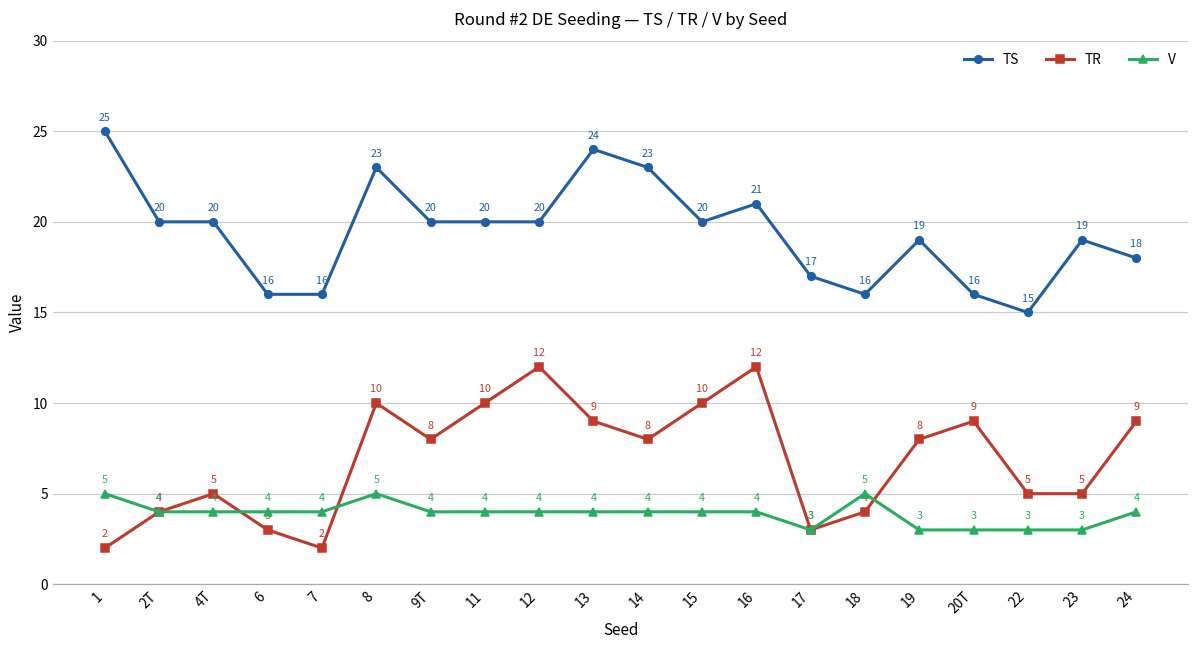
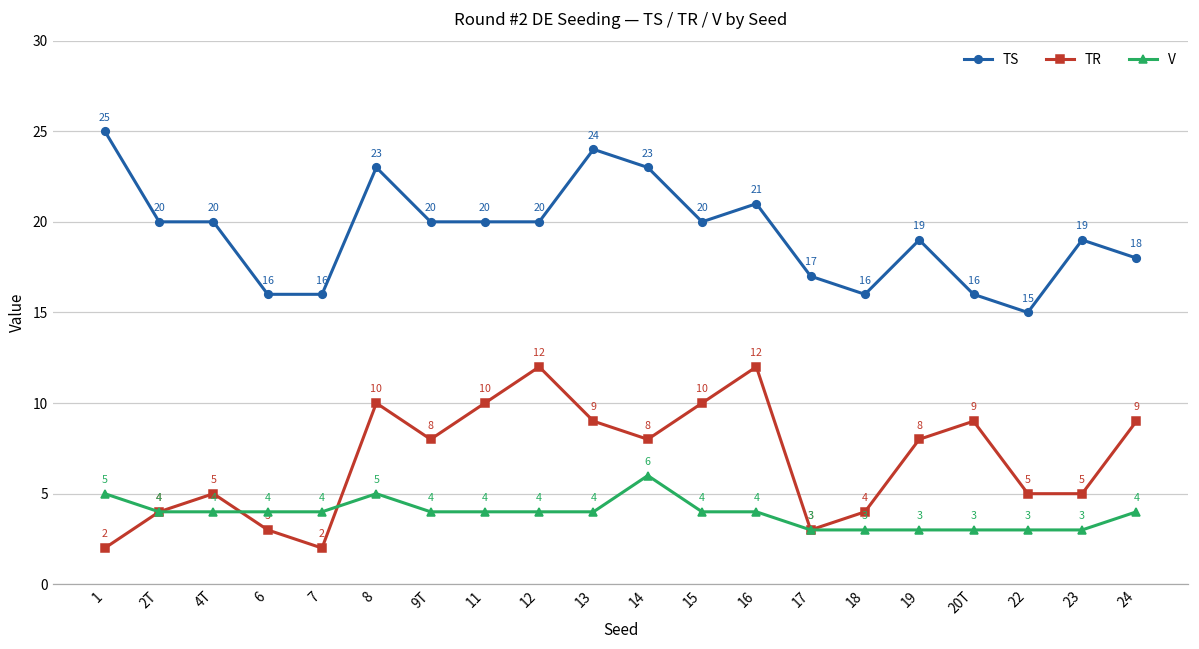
V, 14: 4 -> 6
V, 18: 5 -> 3
